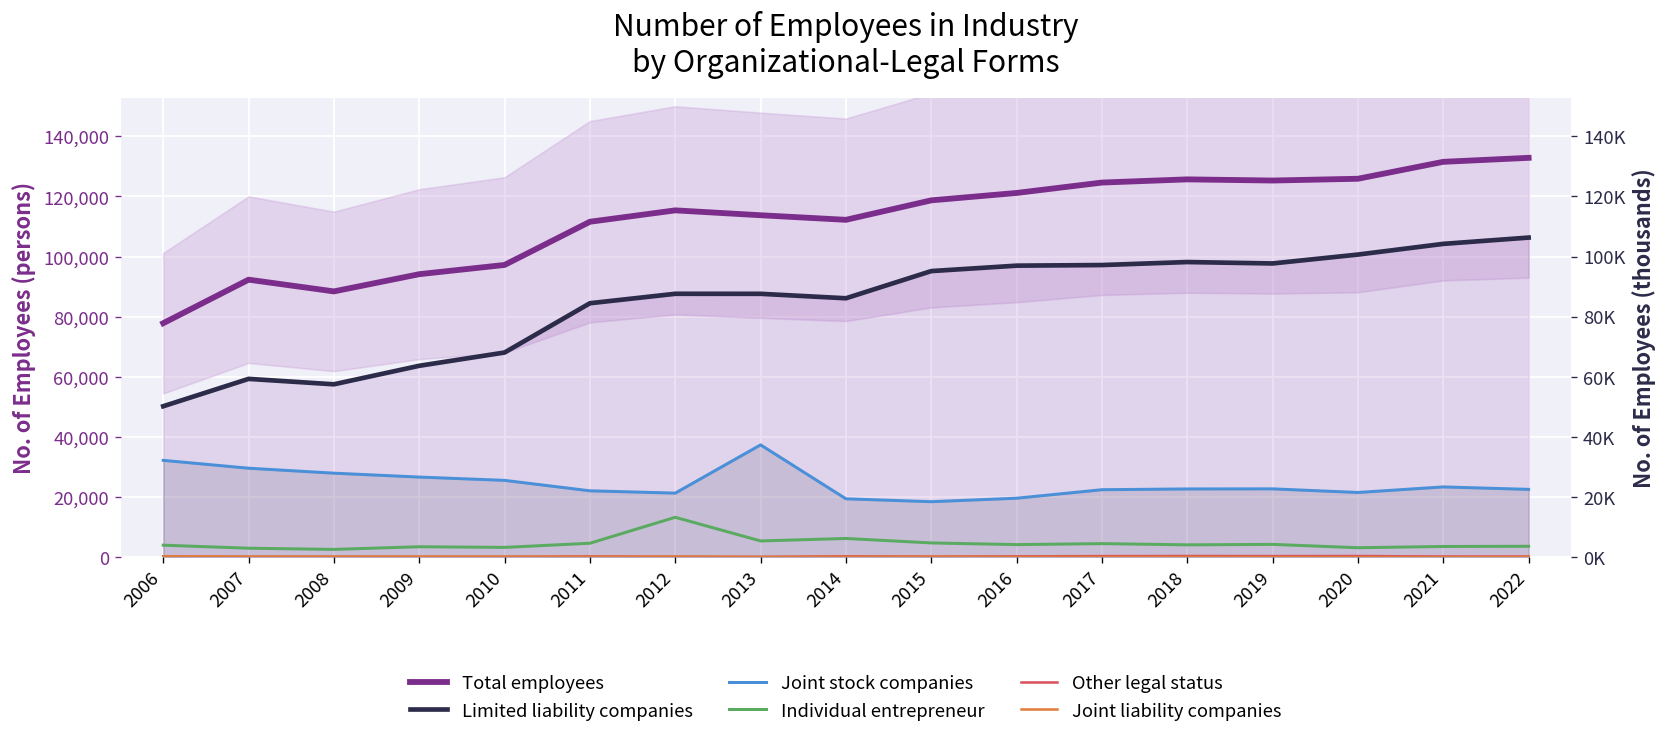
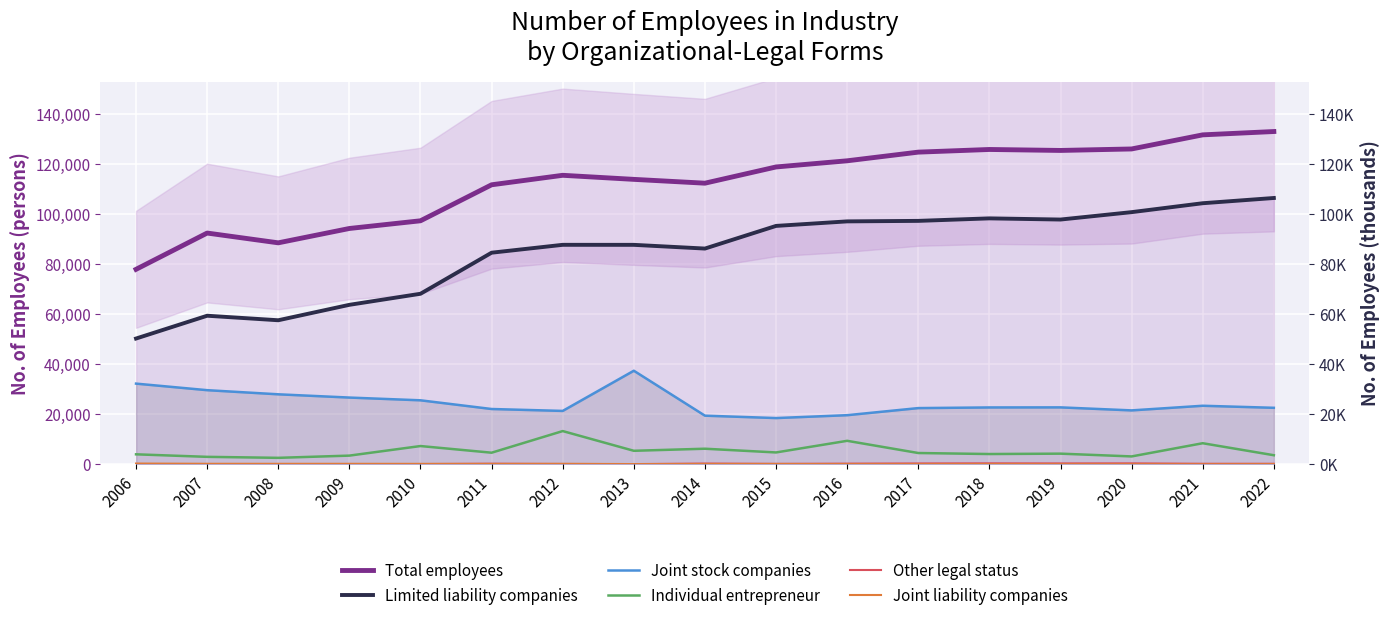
Individual entrepreneur, 2010: 3,000 -> 7,000
Individual entrepreneur, 2016: 4,000 -> 9,000
Individual entrepreneur, 2021: 4,000 -> 8,000
